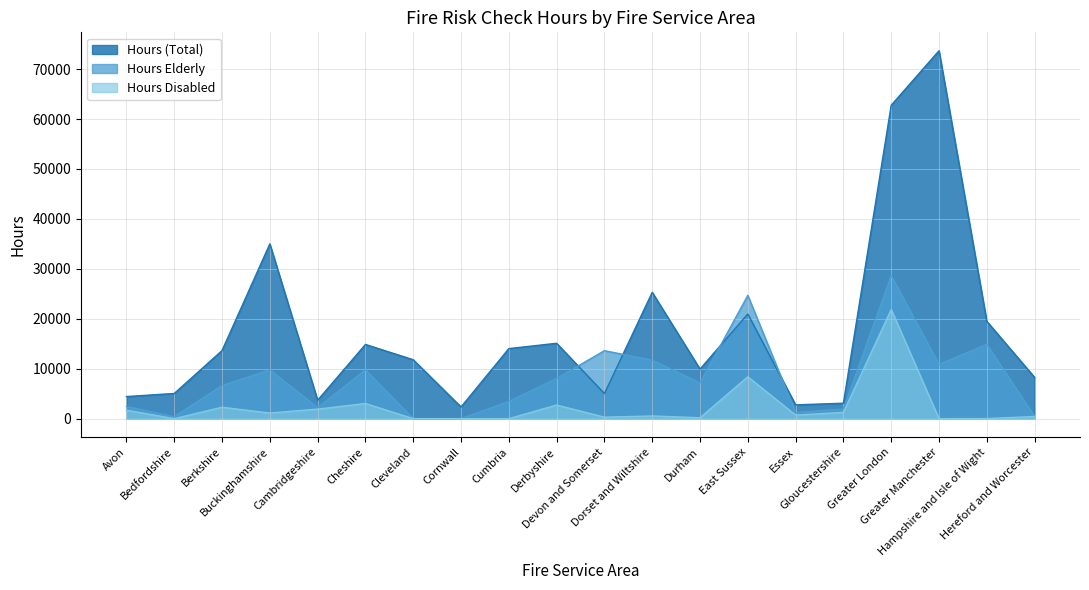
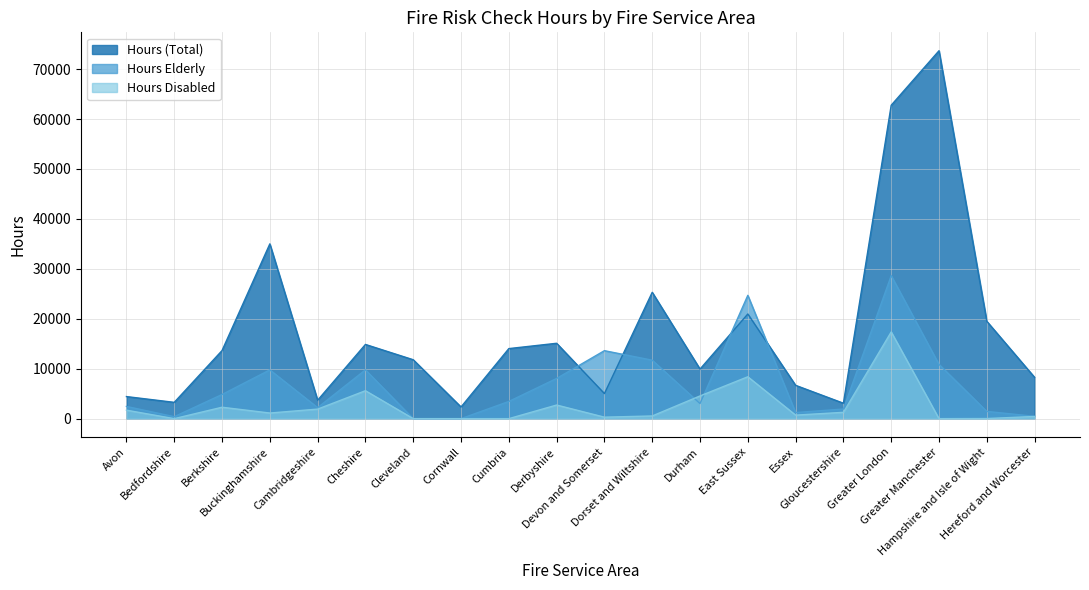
Hours (Total), Bedfordshire: 5000 -> 3000
Hours Elderly, Berkshire: 7000 -> 5000
Hours Disabled, Cheshire: 3000 -> 6000
Hours Elderly, Durham: 7000 -> 3000
Hours Disabled, Durham: 0 -> 5000
Hours (Total), Essex: 3000 -> 7000
Hours Disabled, Greater London: 22000 -> 17000
Hours Elderly, Hampshire and Isle of Wight: 15000 -> 1000
